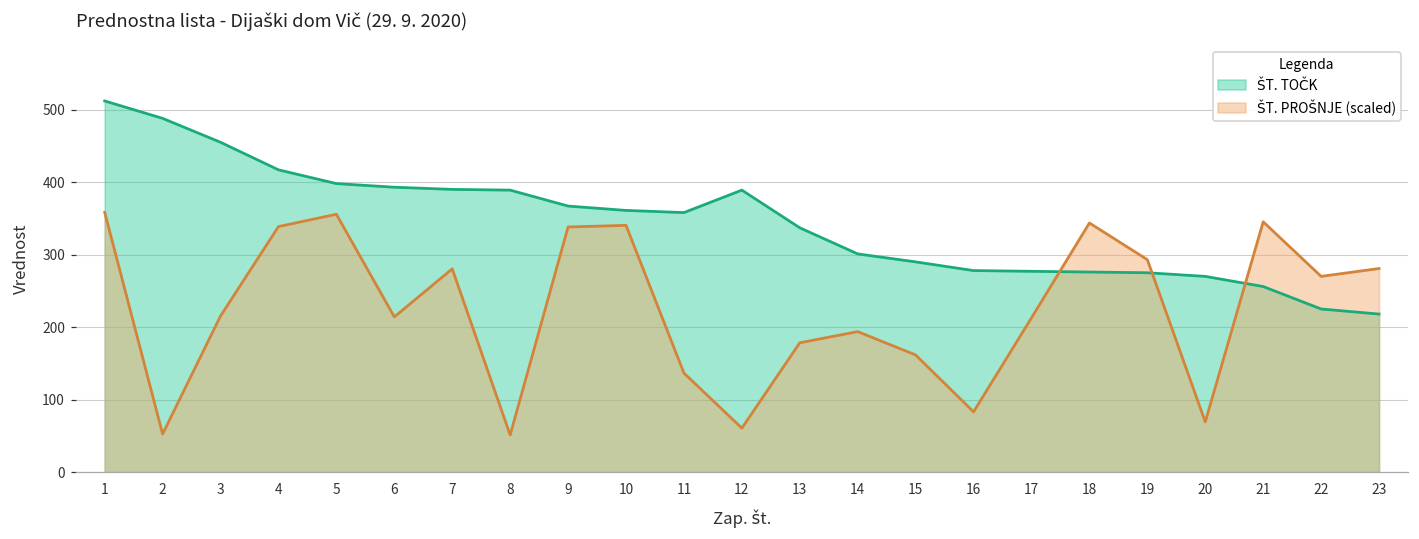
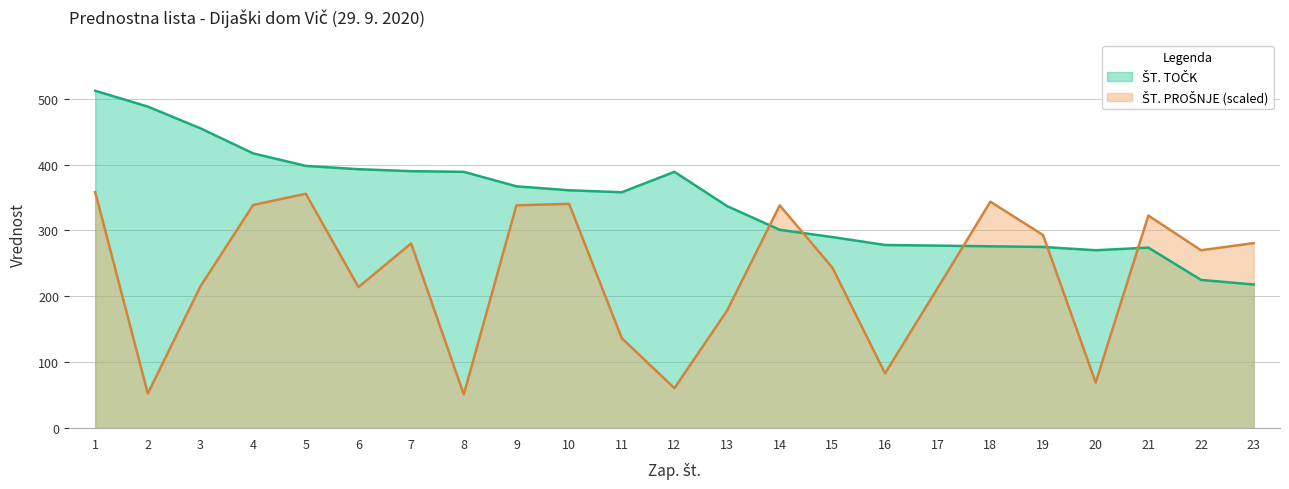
ŠT. PROŠNJE (scaled), 14: 190 -> 340
ŠT. PROŠNJE (scaled), 15: 160 -> 240
ŠT. TOČK, 21: 260 -> 270
ŠT. PROŠNJE (scaled), 21: 350 -> 320
